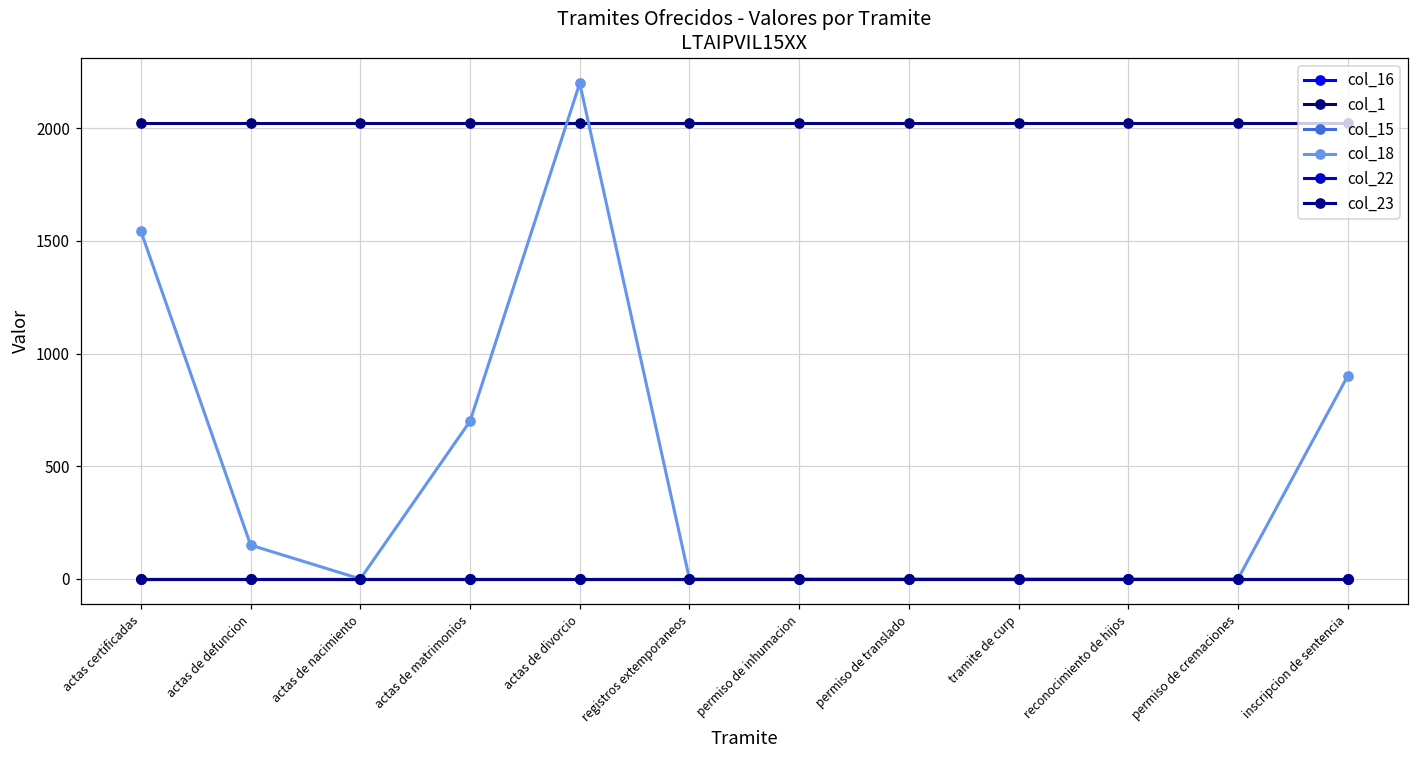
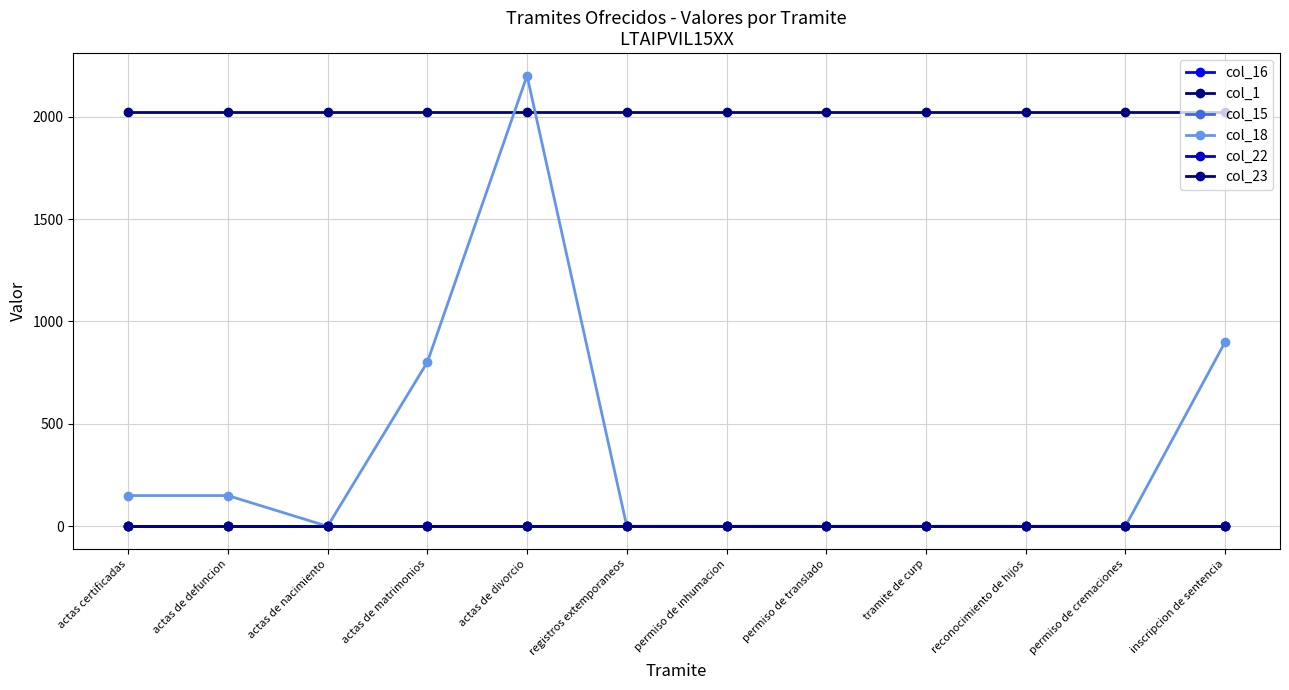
col_18, actas certificadas: 1540 -> 150
col_18, actas de matrimonios: 700 -> 800
